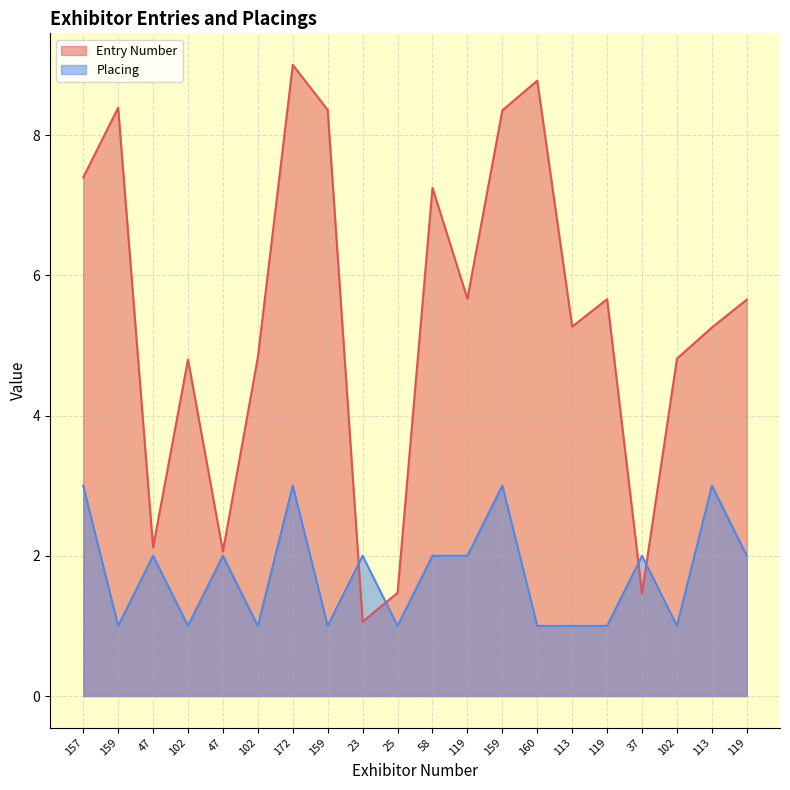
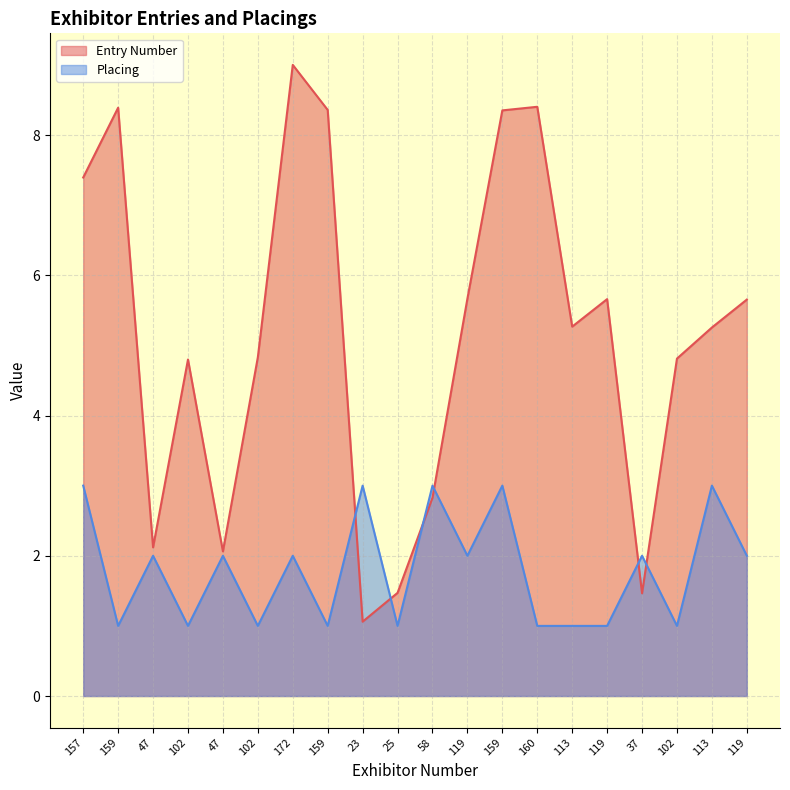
Placing, 172: 3 -> 2
Placing, 23: 2 -> 3
Entry Number, 58: 7.2 -> 2.8
Placing, 58: 2 -> 3
Entry Number, 160: 8.8 -> 8.4
